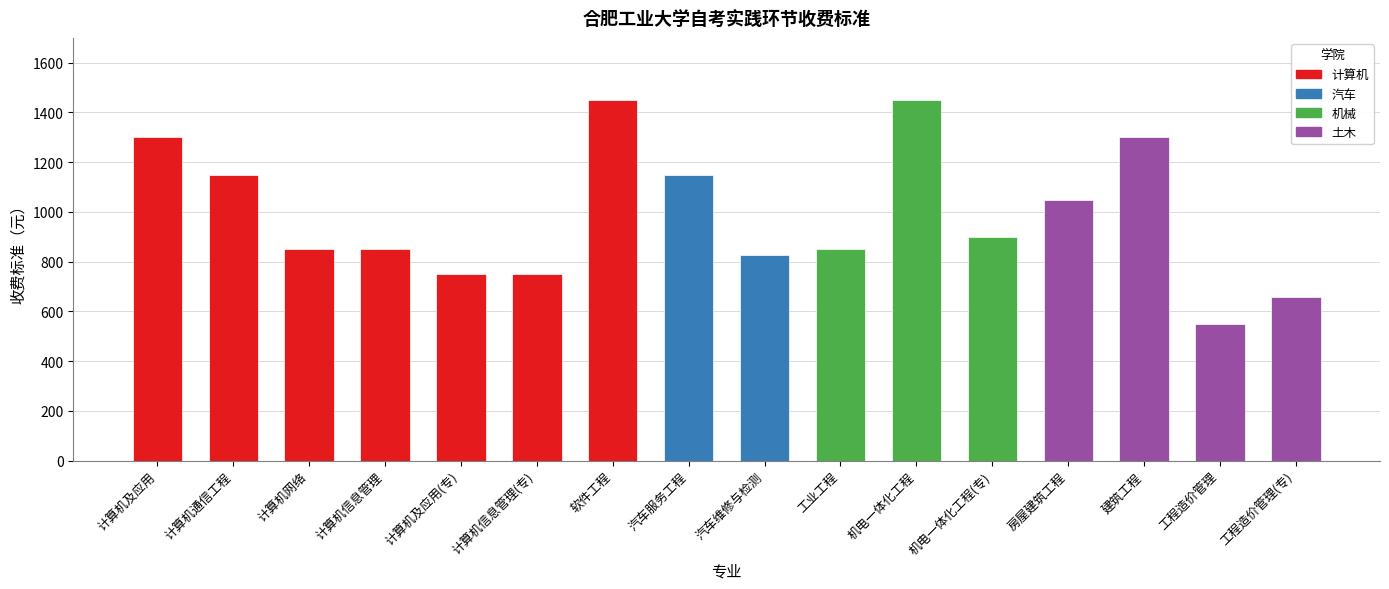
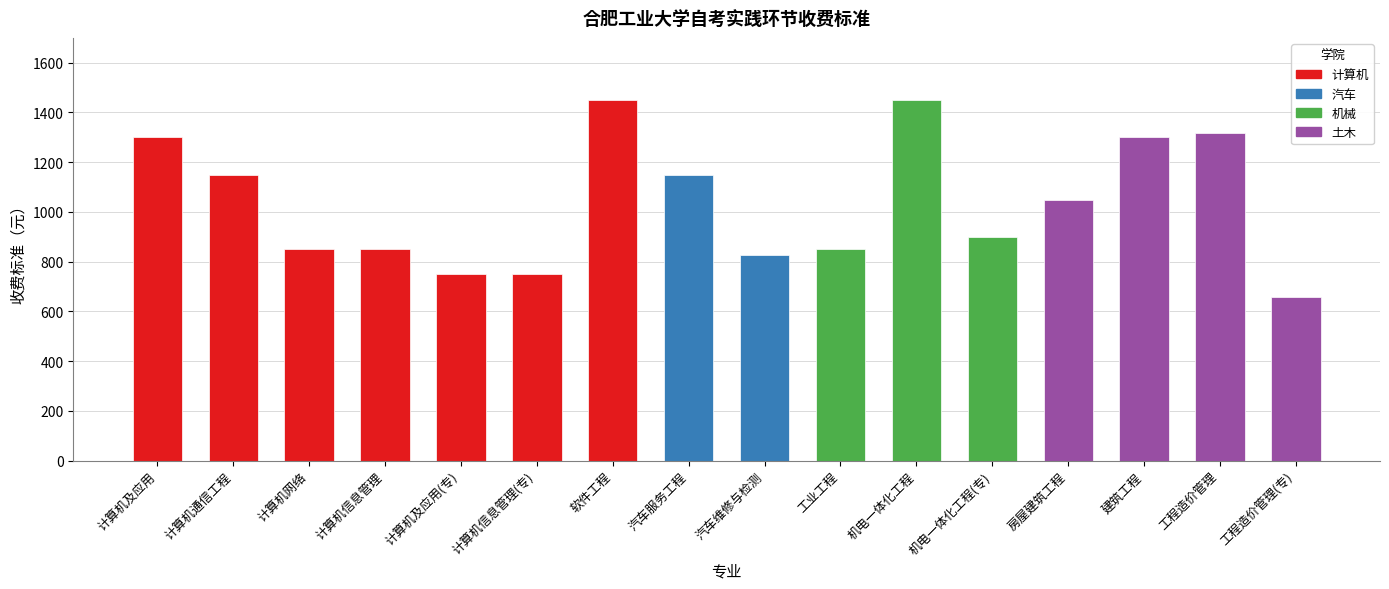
工程造价管理: 550 -> 1320
